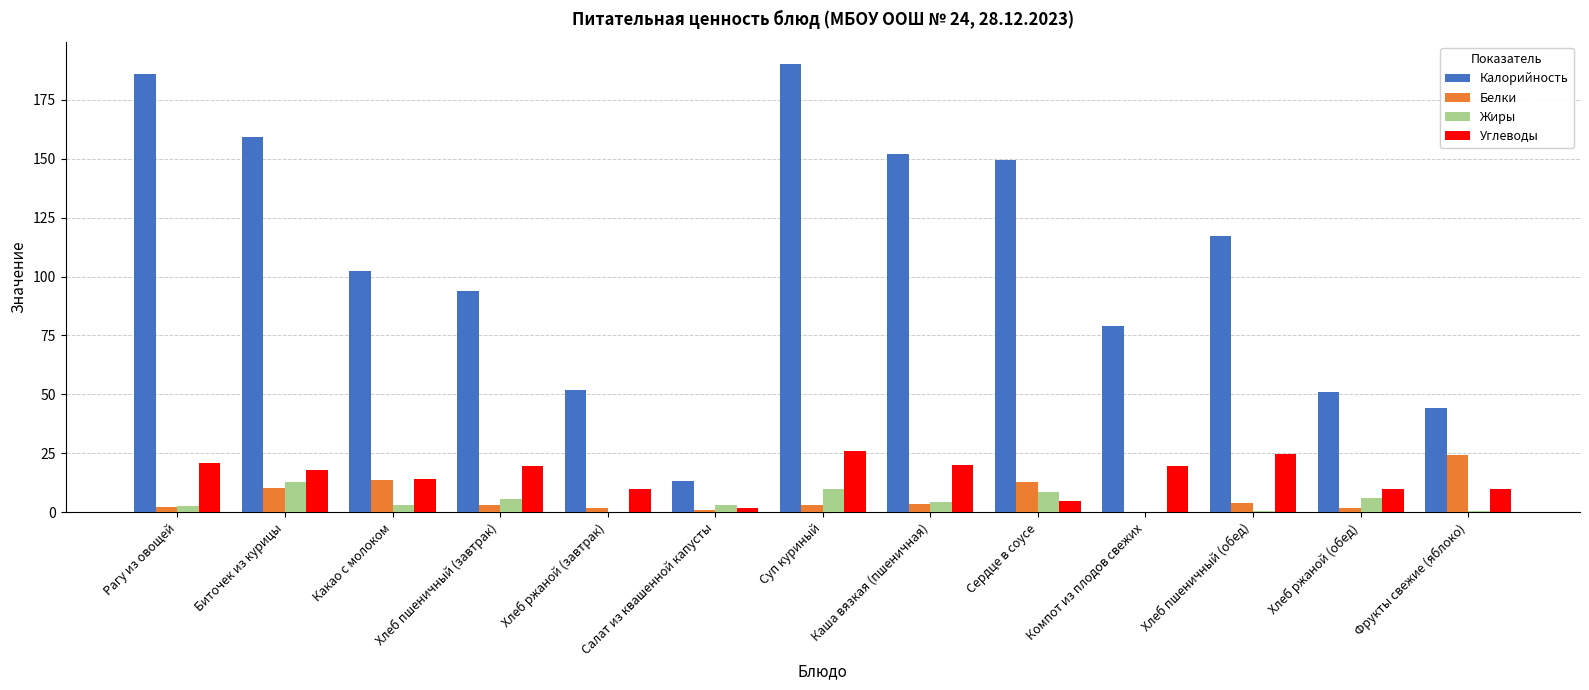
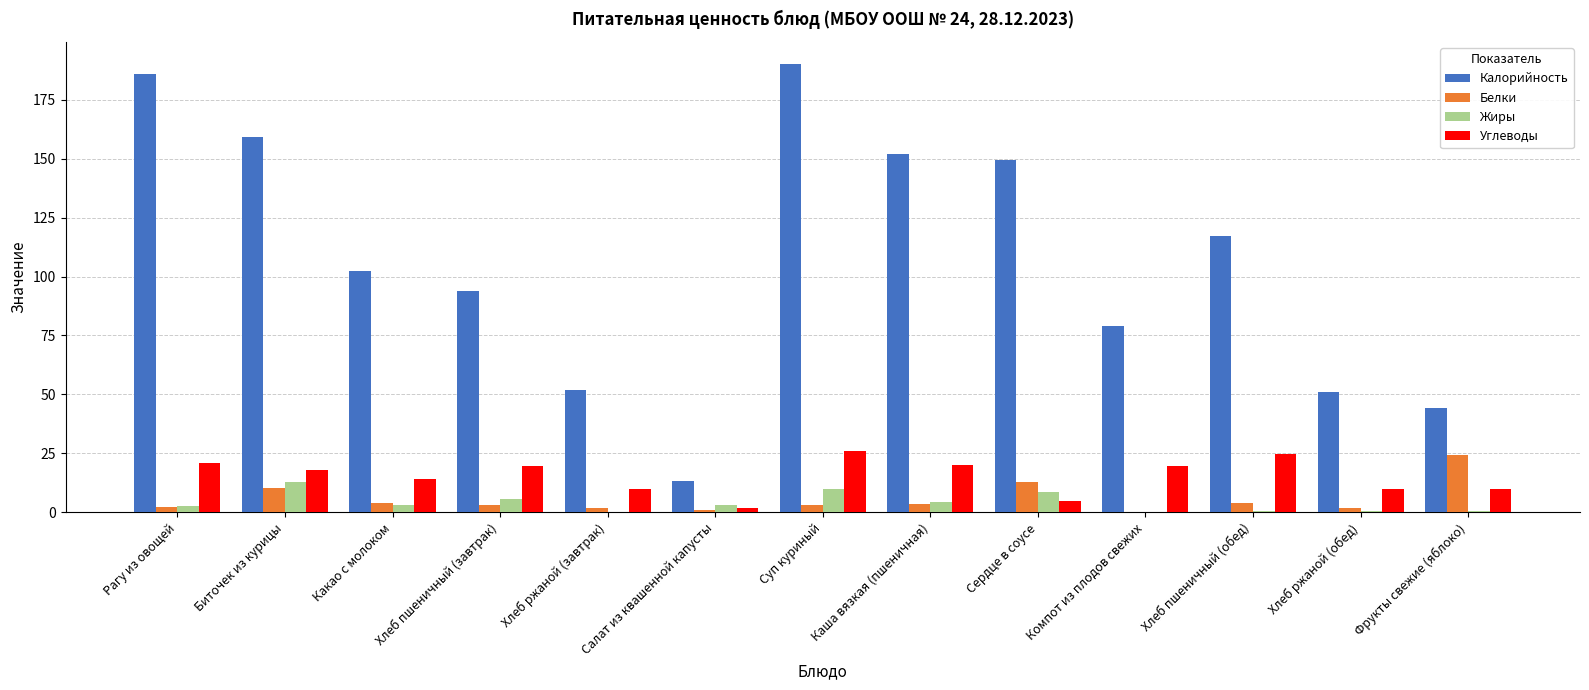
Белки, Какао с молоком: 14 -> 4
Жиры, Хлеб ржаной (обед): 6 -> 0
